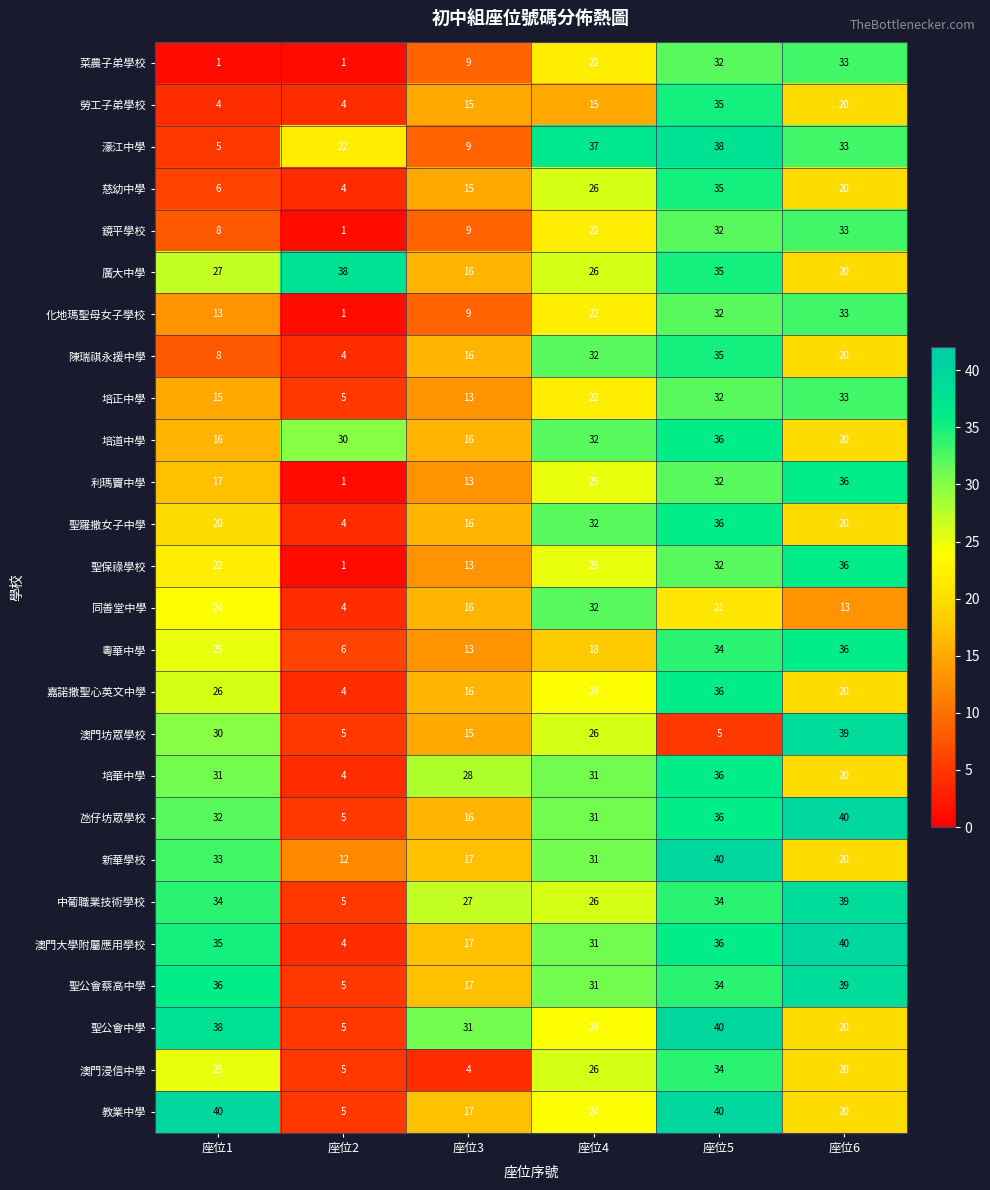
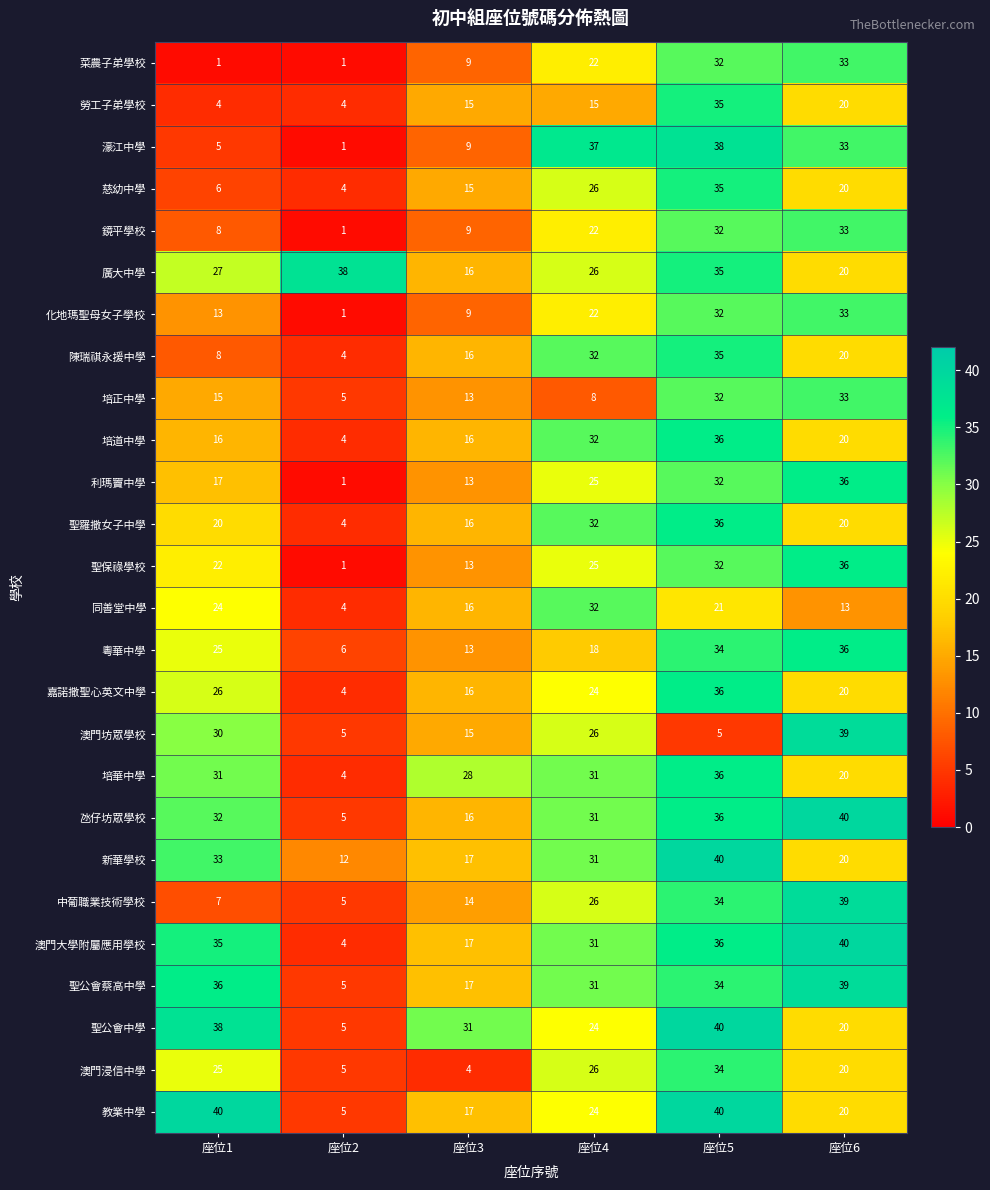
濠江中學, 座位2: 22 -> 1
培正中學, 座位4: 22 -> 8
培道中學, 座位2: 30 -> 4
中葡職業技術學校, 座位1: 34 -> 7
中葡職業技術學校, 座位3: 27 -> 14
